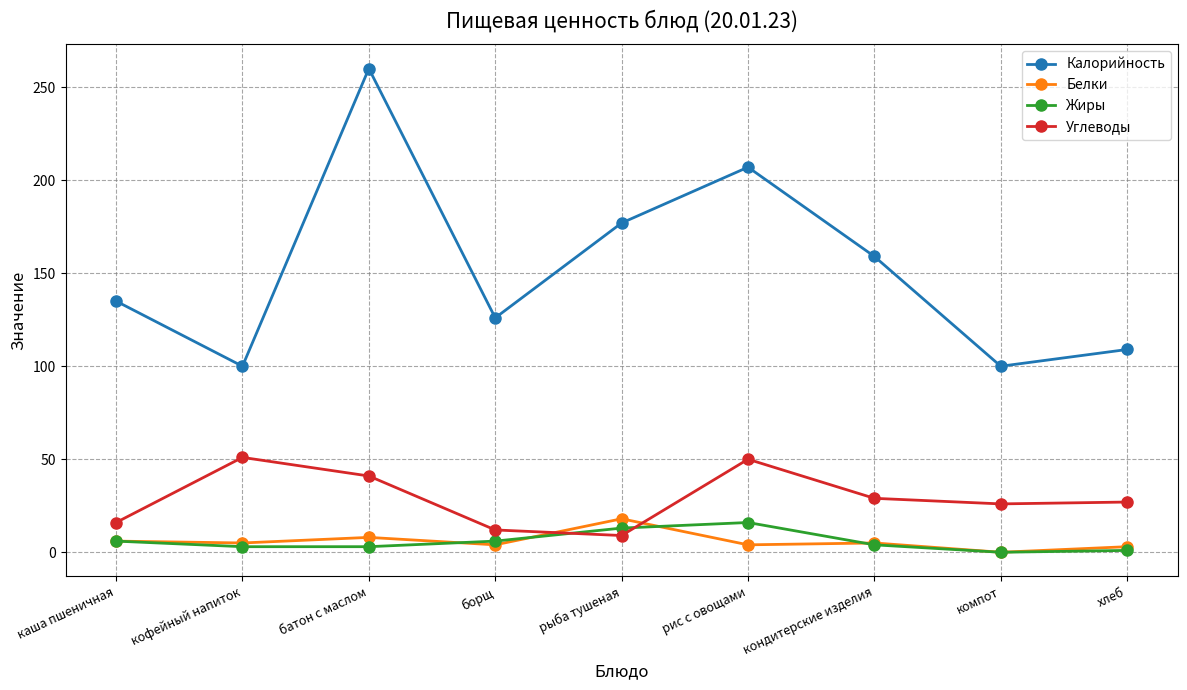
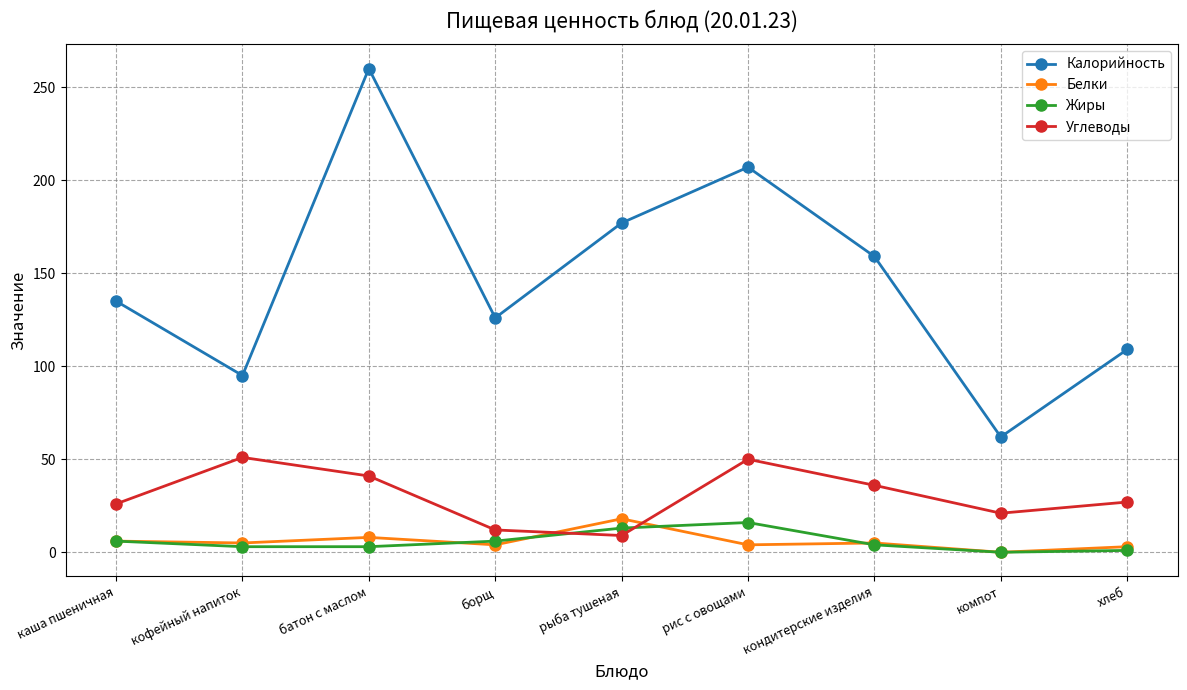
Углеводы, каша пшеничная: 16 -> 26
Калорийность, кофейный напиток: 100 -> 95
Углеводы, кондитерские изделия: 29 -> 36
Калорийность, компот: 100 -> 62
Углеводы, компот: 26 -> 21
